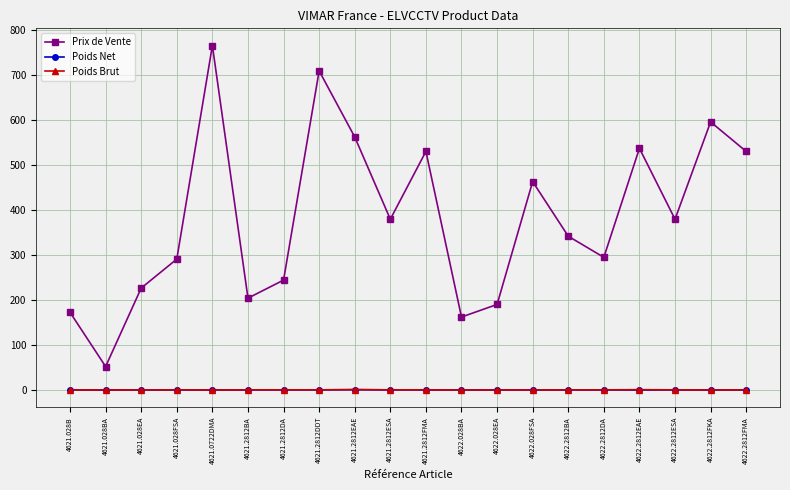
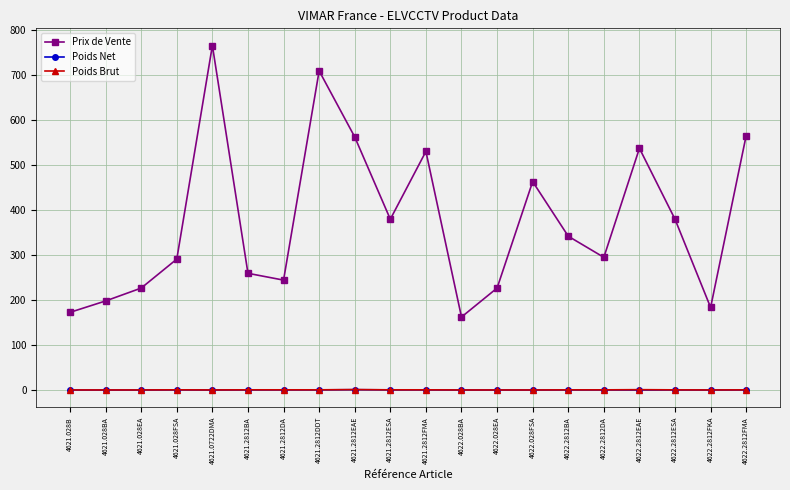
Prix de Vente, 4621.028BA: 50 -> 200
Prix de Vente, 4621.2812BA: 200 -> 260
Prix de Vente, 4622.028EA: 190 -> 230
Prix de Vente, 4622.2812FKA: 600 -> 180
Prix de Vente, 4622.2812FMA: 530 -> 570
